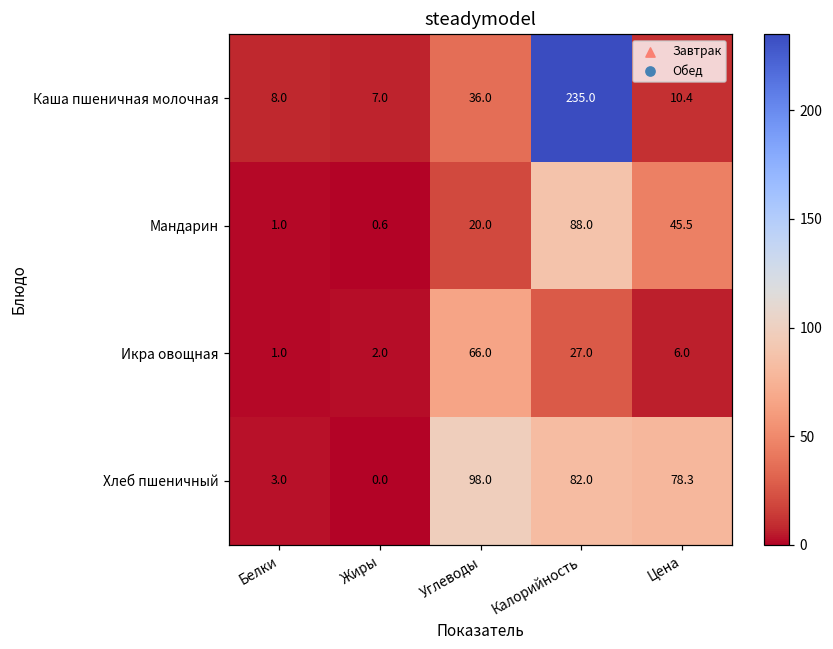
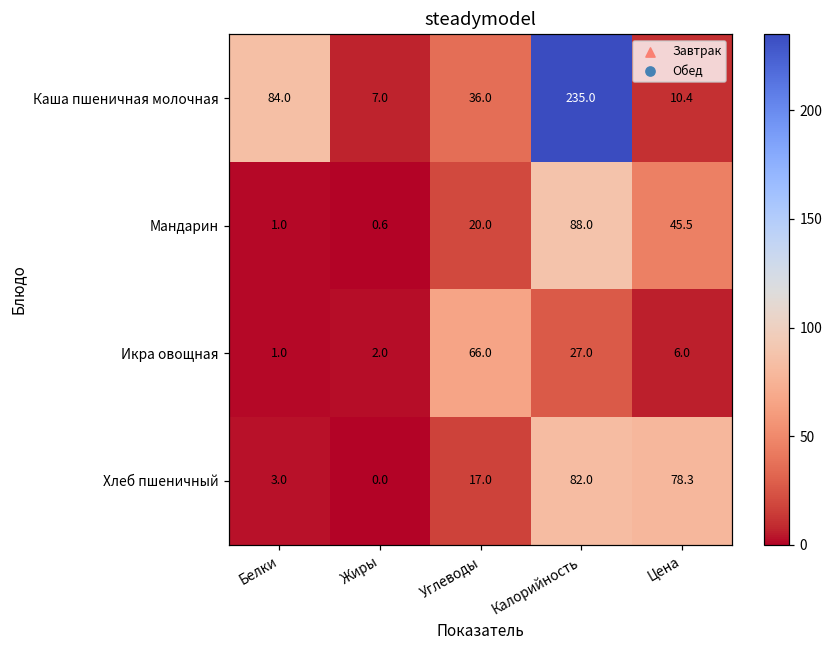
Каша пшеничная молочная, Белки: 8.0 -> 84.0
Хлеб пшеничный, Углеводы: 98.0 -> 17.0
